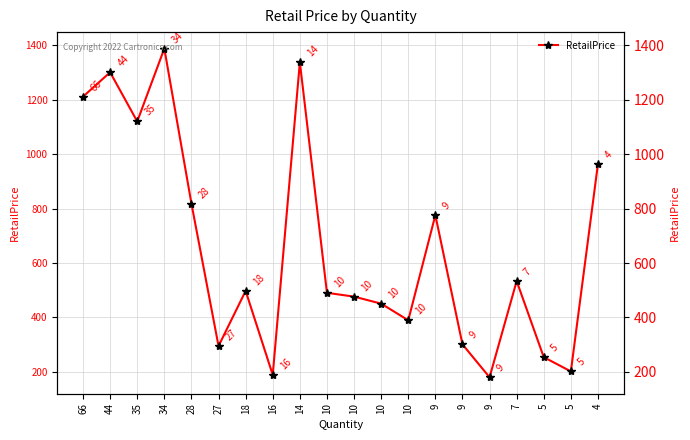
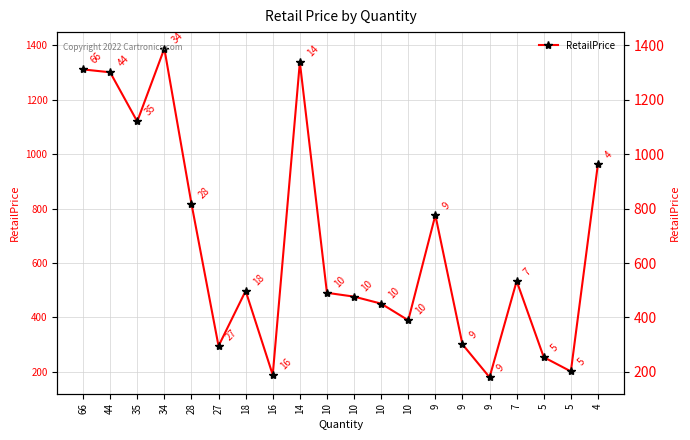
66: 1210 -> 1310
